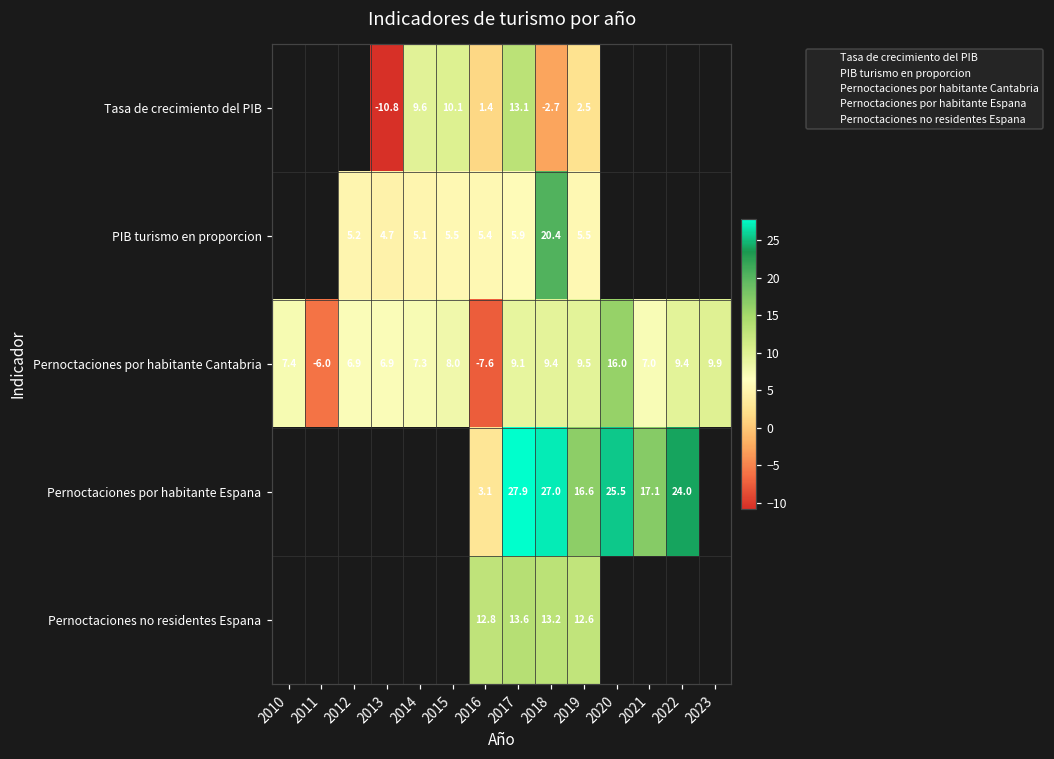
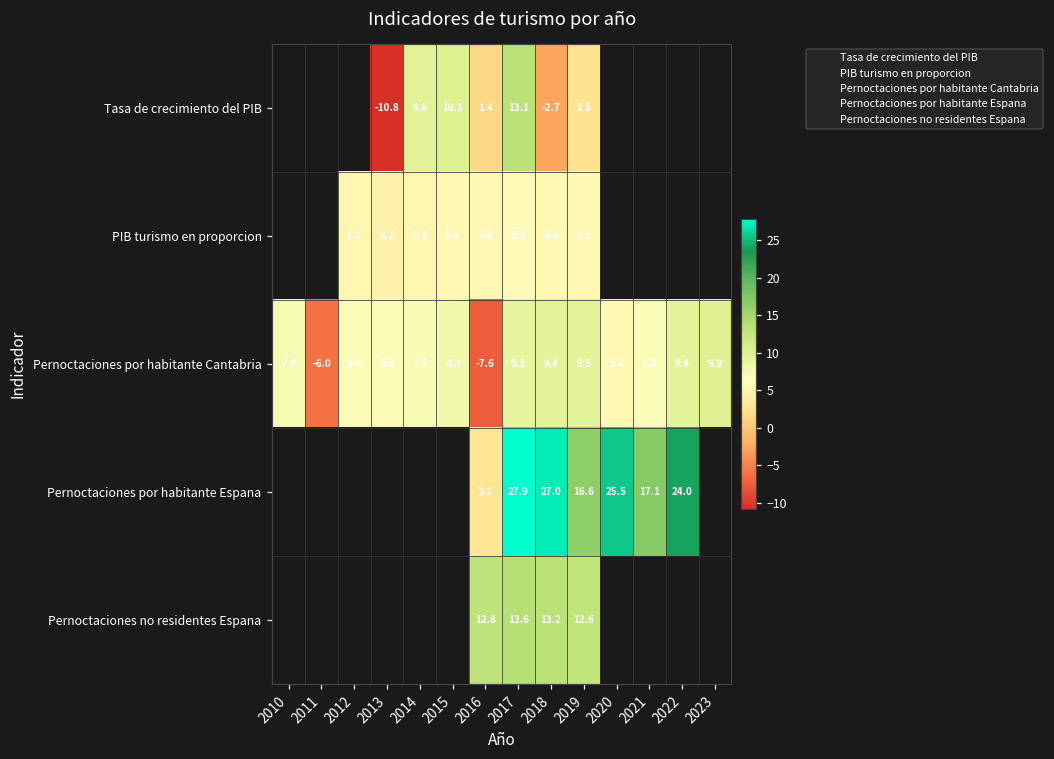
PIB turismo en proporcion, 2018: 20.4 -> 5.5
Pernoctaciones por habitante Cantabria, 2020: 16.0 -> 5.4
